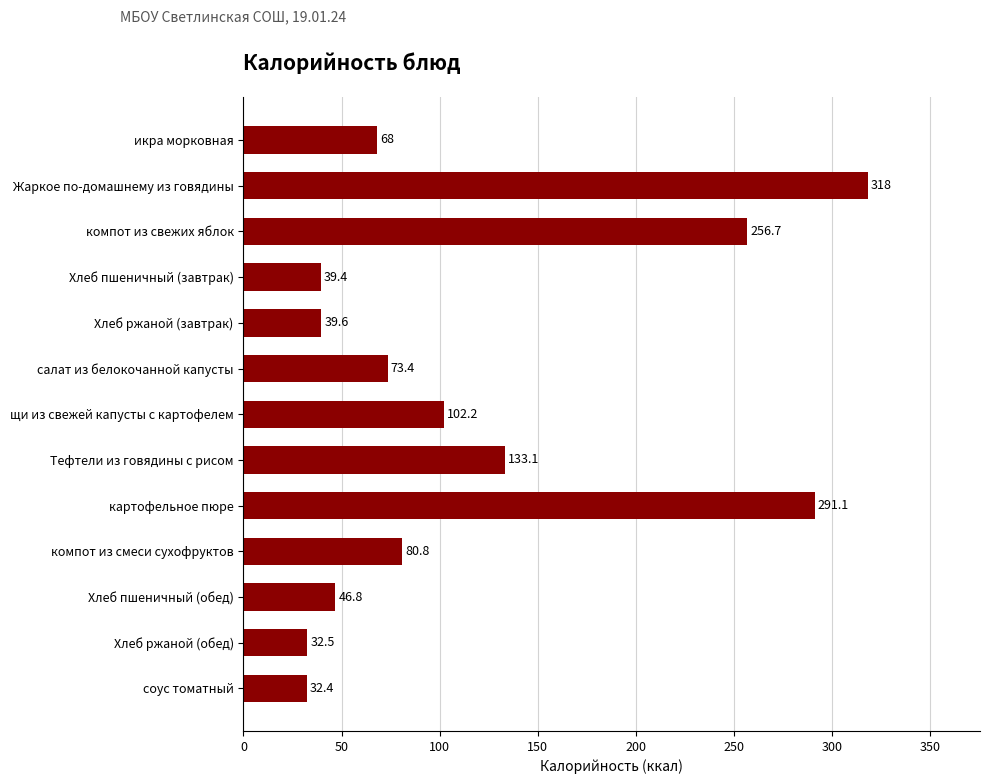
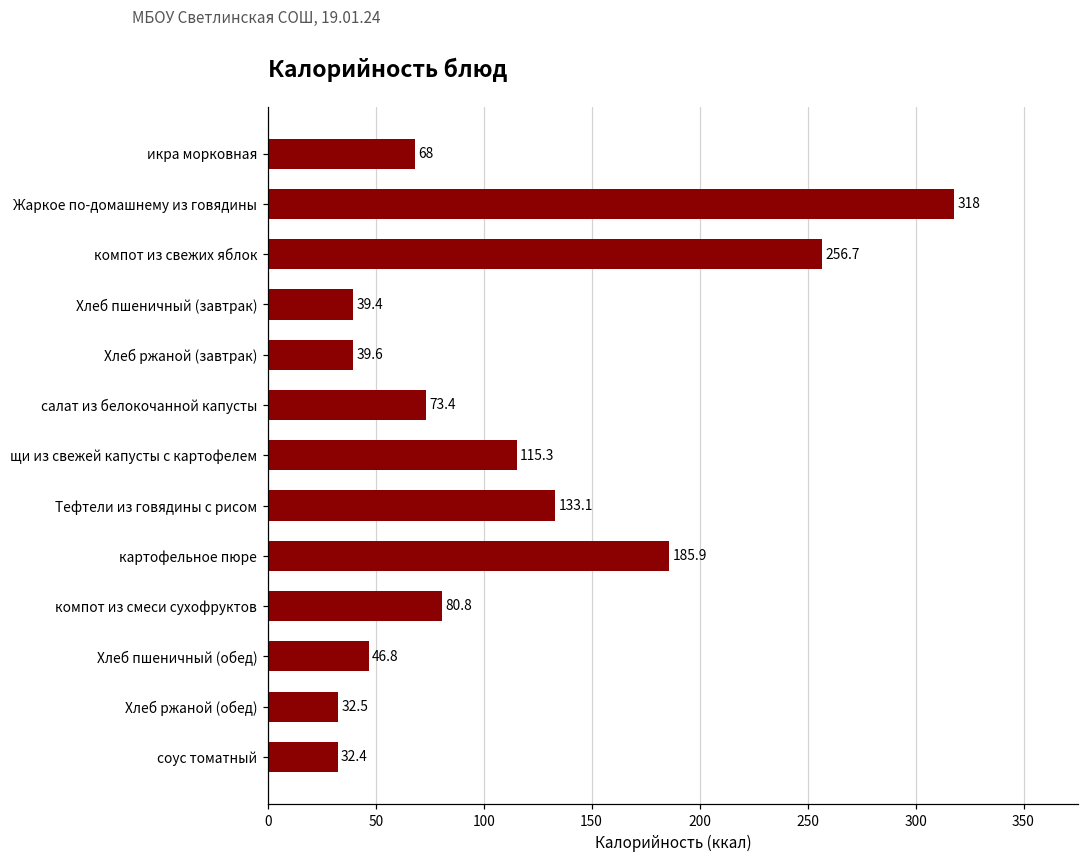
щи из свежей капусты с картофелем: 102.2 -> 115.3
картофельное пюре: 291.1 -> 185.9
